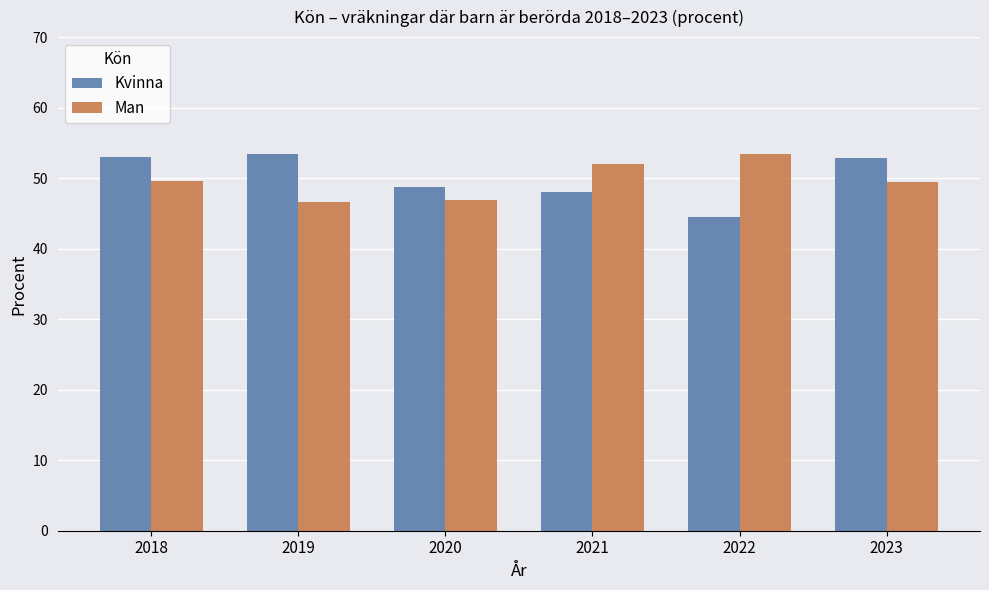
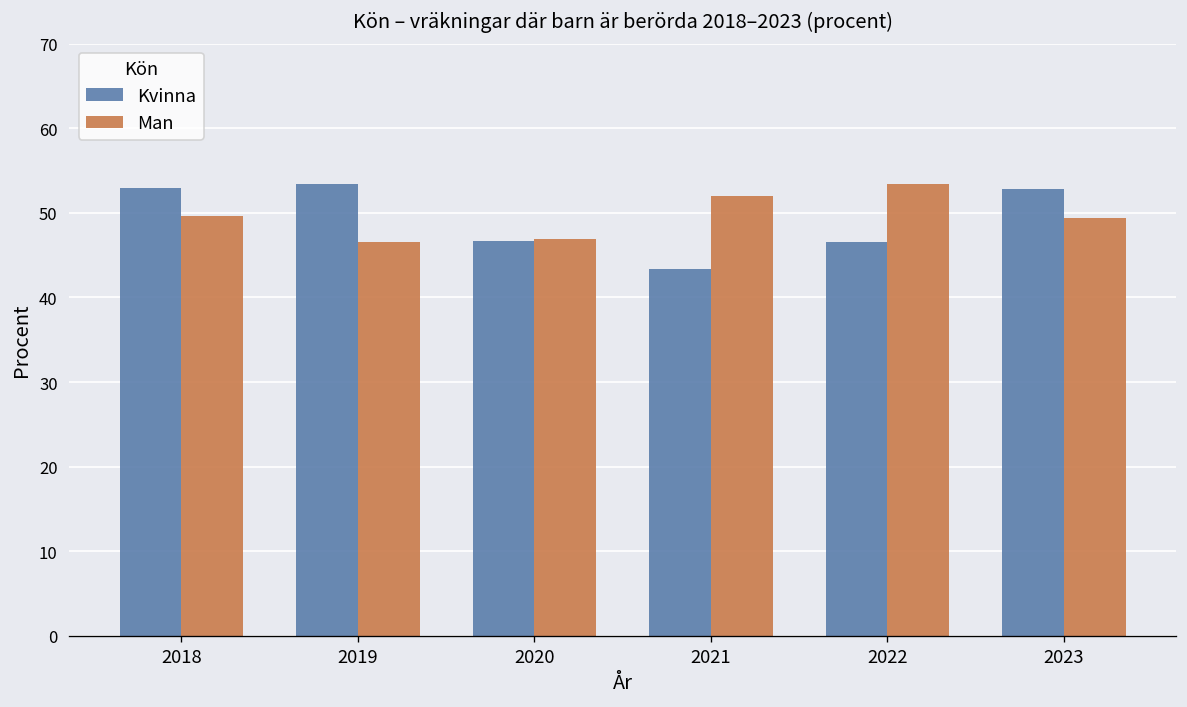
Kvinna, 2020: 49 -> 47
Kvinna, 2021: 48 -> 43
Kvinna, 2022: 44 -> 47
